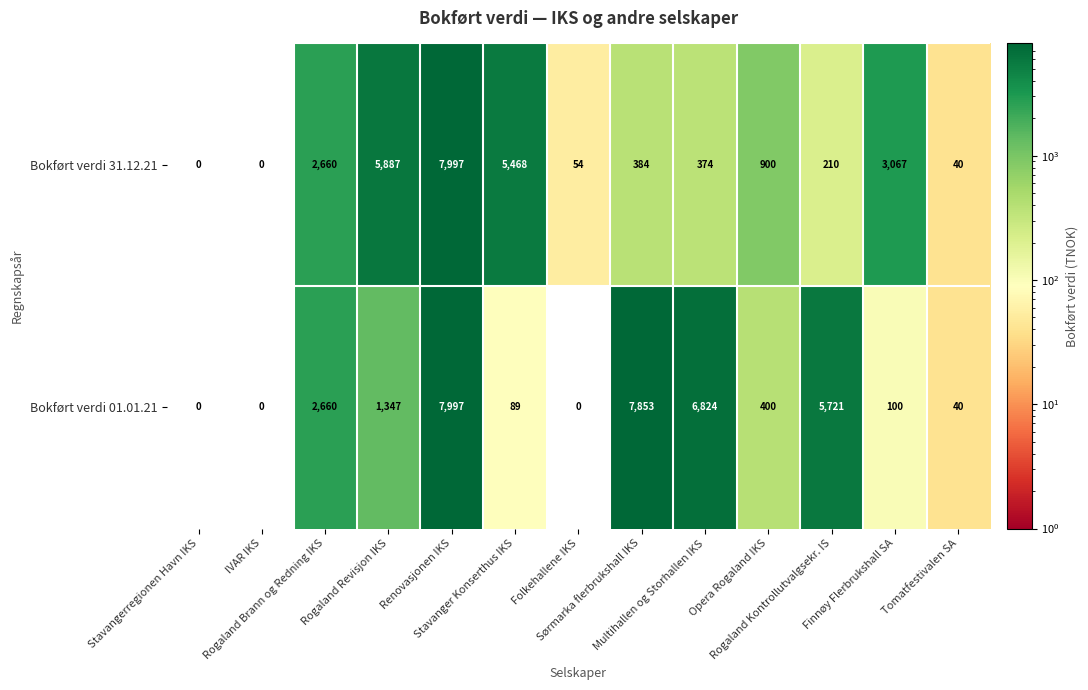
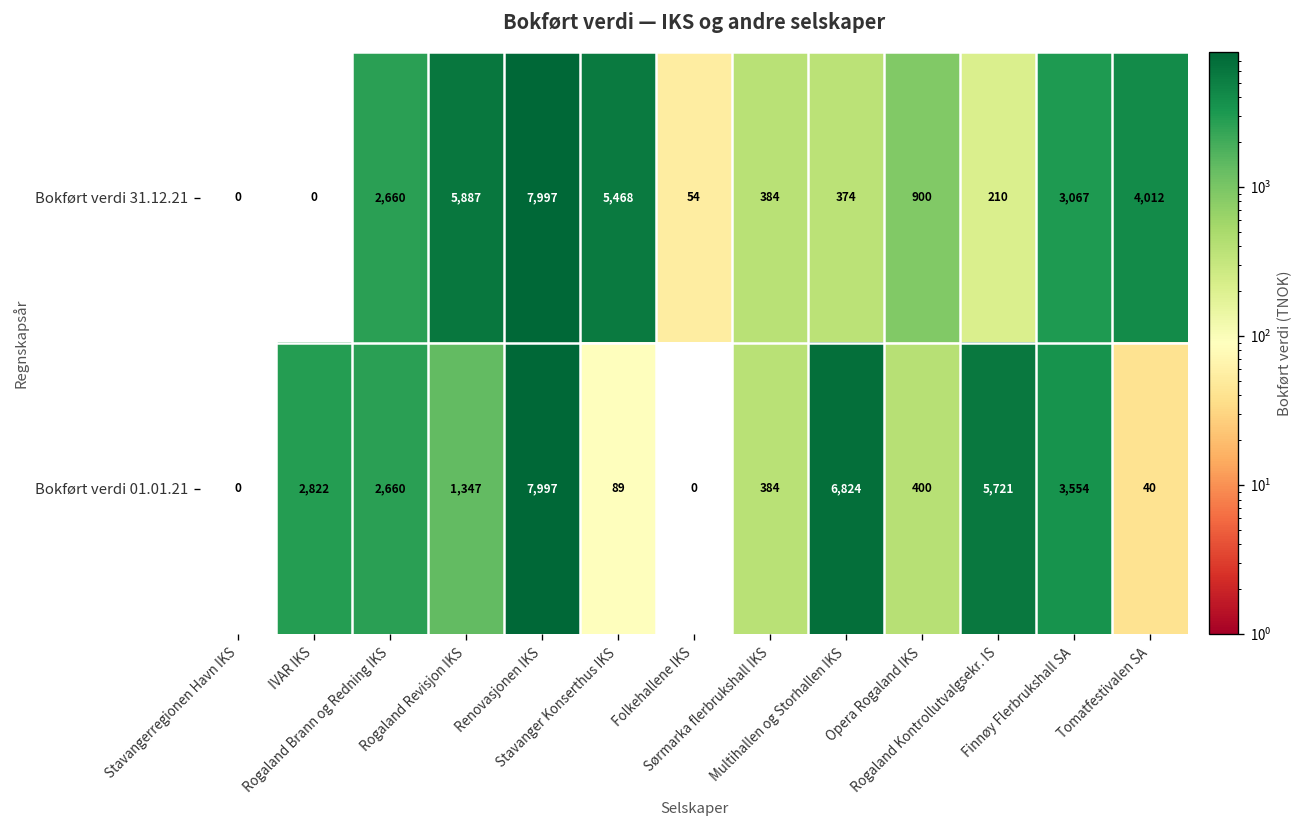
Bokført verdi 31.12.21, Tomatfestivalen SA: 40 -> 4,012
Bokført verdi 01.01.21, IVAR IKS: 0 -> 2,822
Bokført verdi 01.01.21, Sørmarka flerbrukshall IKS: 7,853 -> 384
Bokført verdi 01.01.21, Finnøy Flerbrukshall SA: 100 -> 3,554
